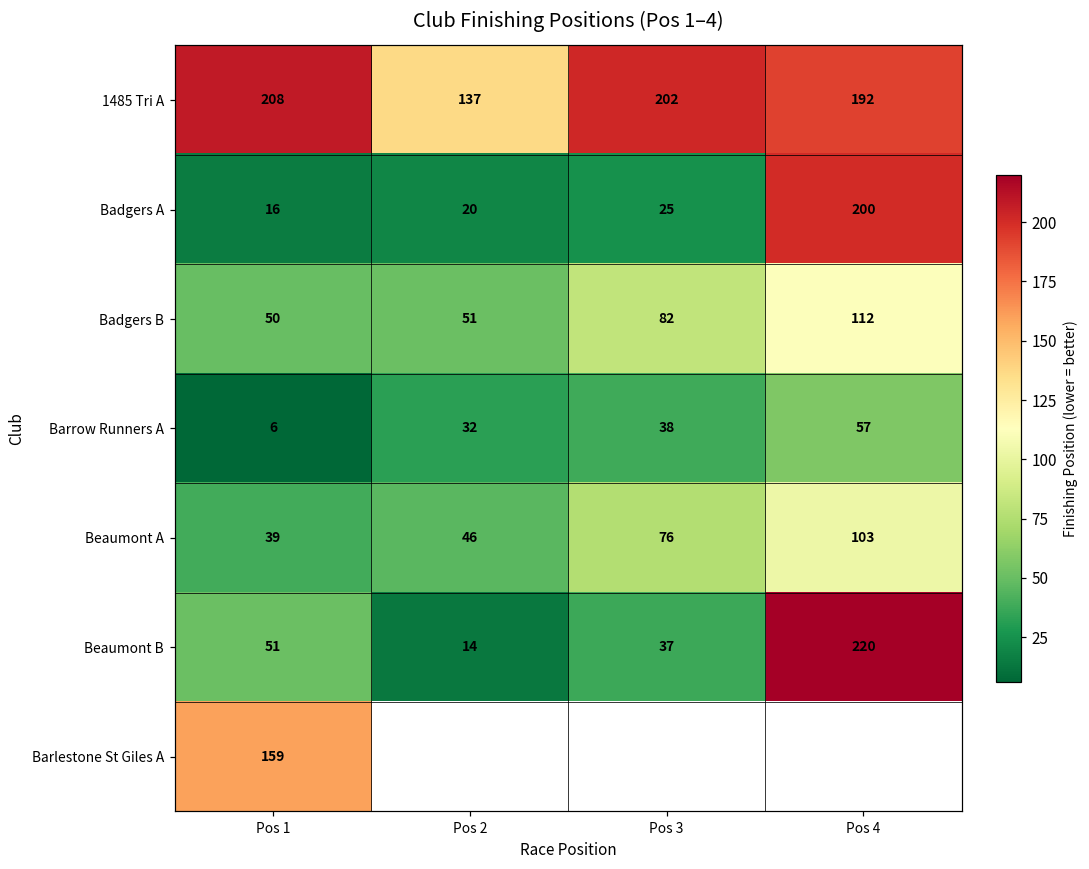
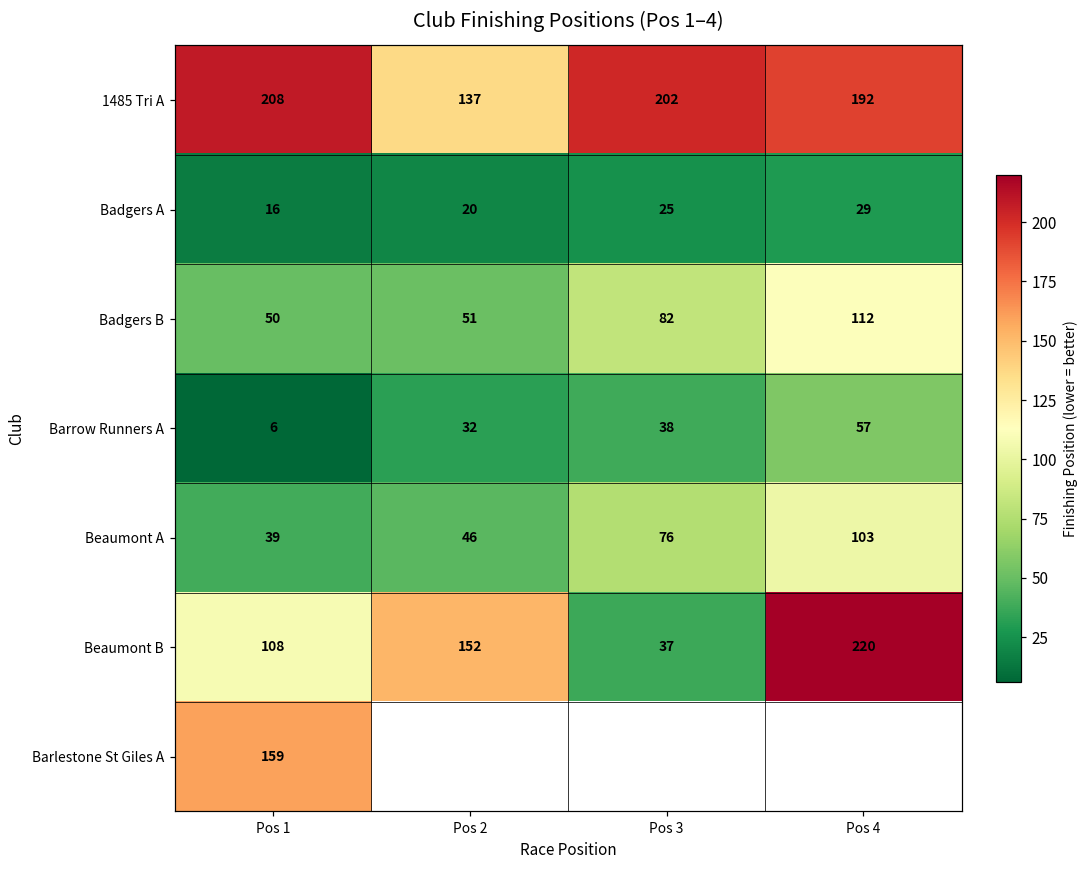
Badgers A, Pos 4: 200 -> 29
Beaumont B, Pos 1: 51 -> 108
Beaumont B, Pos 2: 14 -> 152
